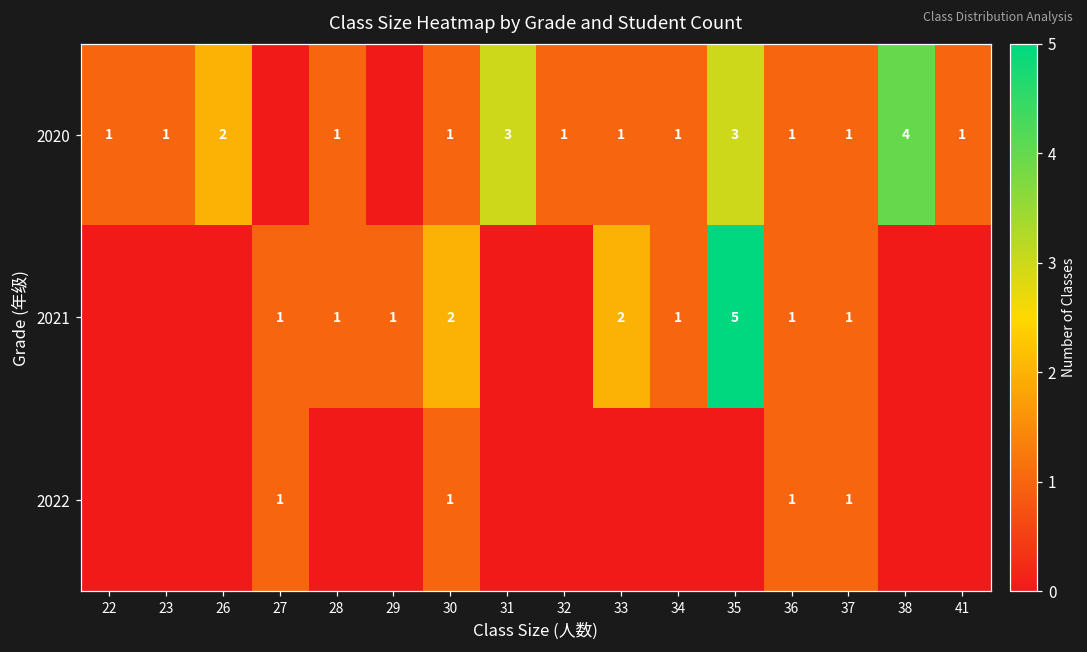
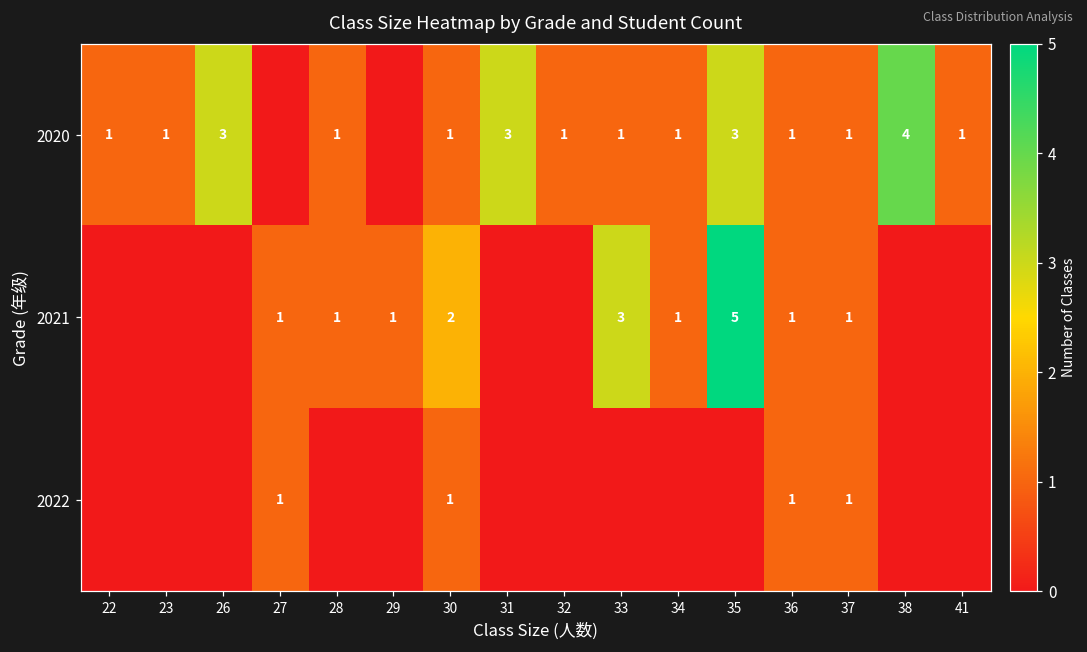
2020, 26: 2 -> 3
2021, 33: 2 -> 3
